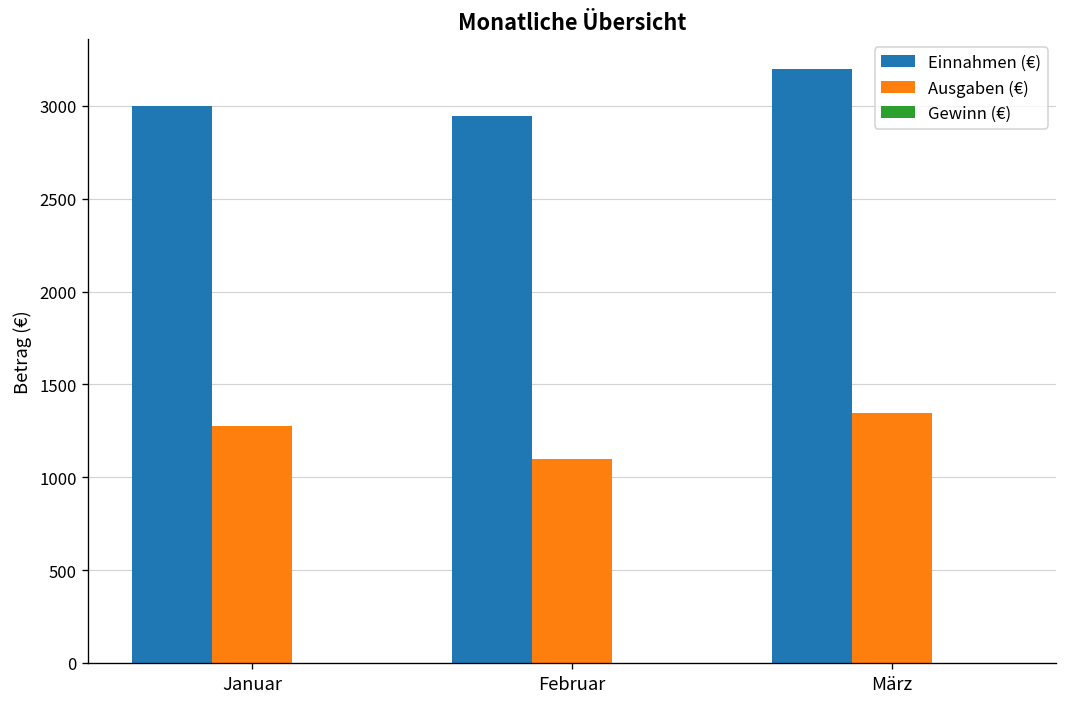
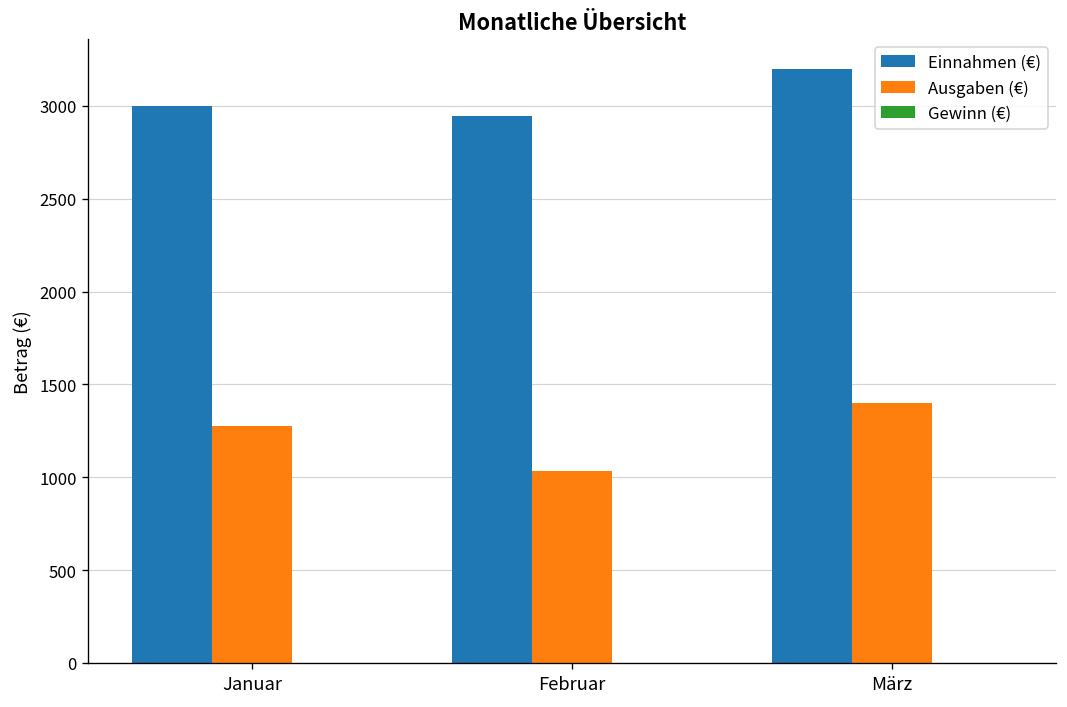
Ausgaben (€), Februar: 1100 -> 1040
Ausgaben (€), März: 1340 -> 1400
